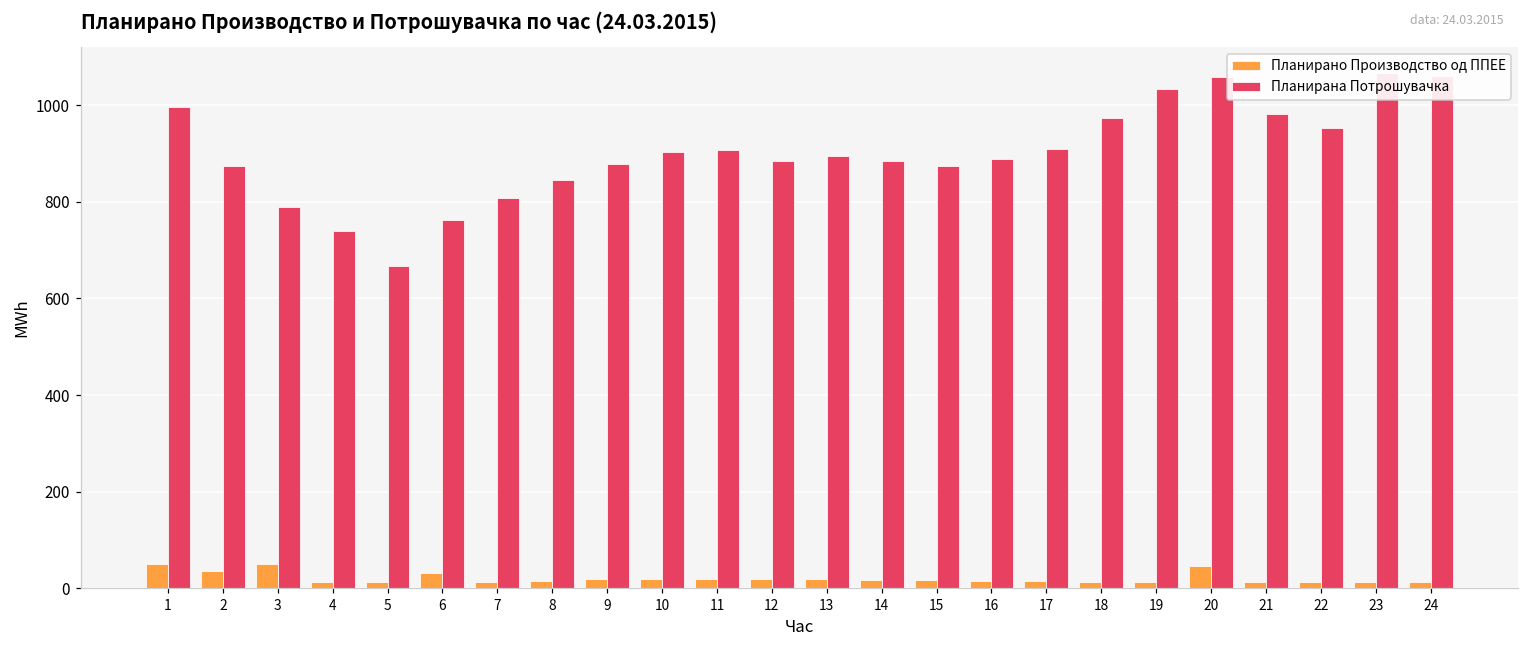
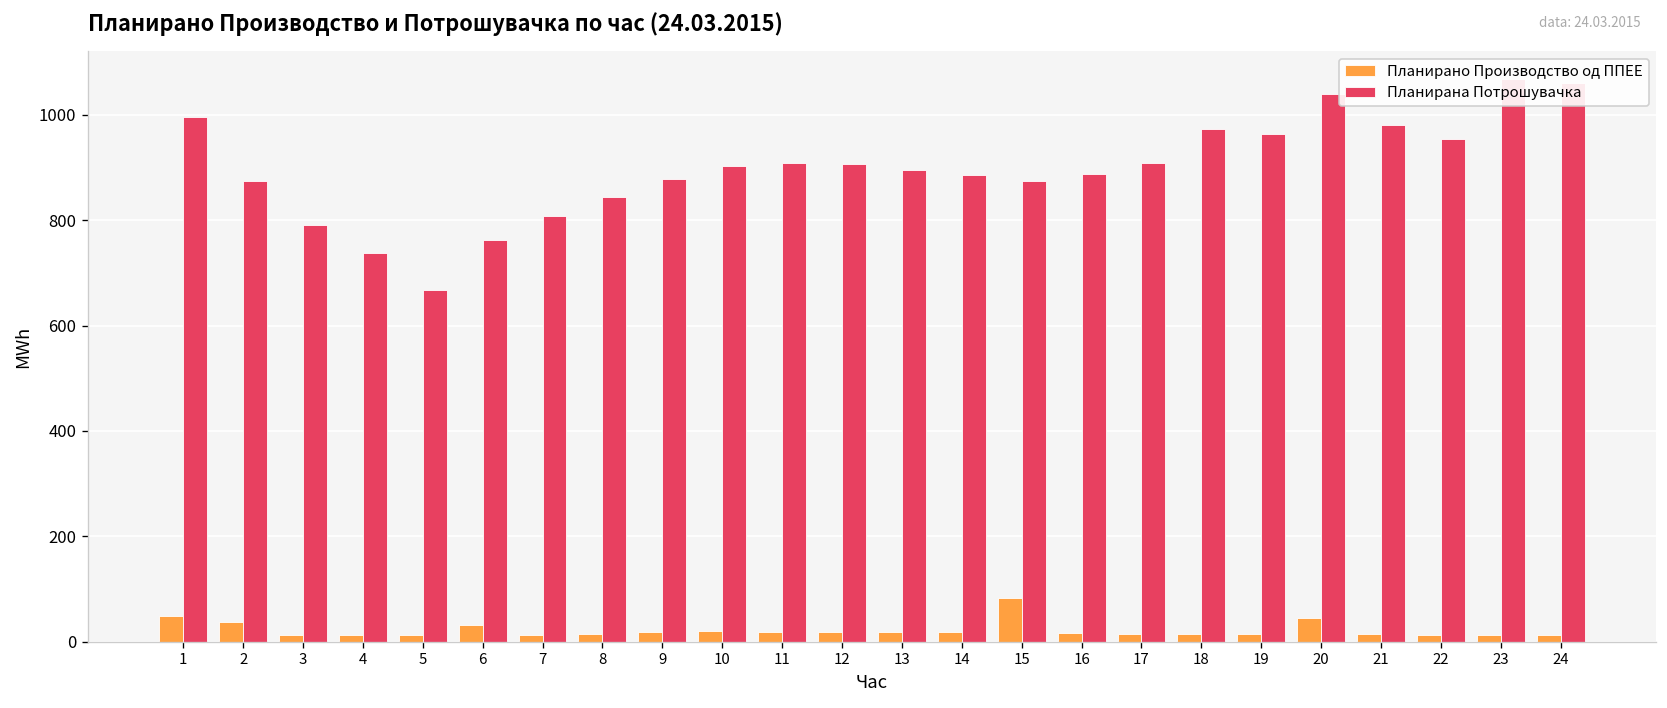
Планирано Производство од ППЕЕ, 3: 50 -> 10
Планирана Потрошувачка, 12: 890 -> 910
Планирано Производство од ППЕЕ, 15: 20 -> 80
Планирана Потрошувачка, 19: 1030 -> 960
Планирана Потрошувачка, 20: 1060 -> 1040
